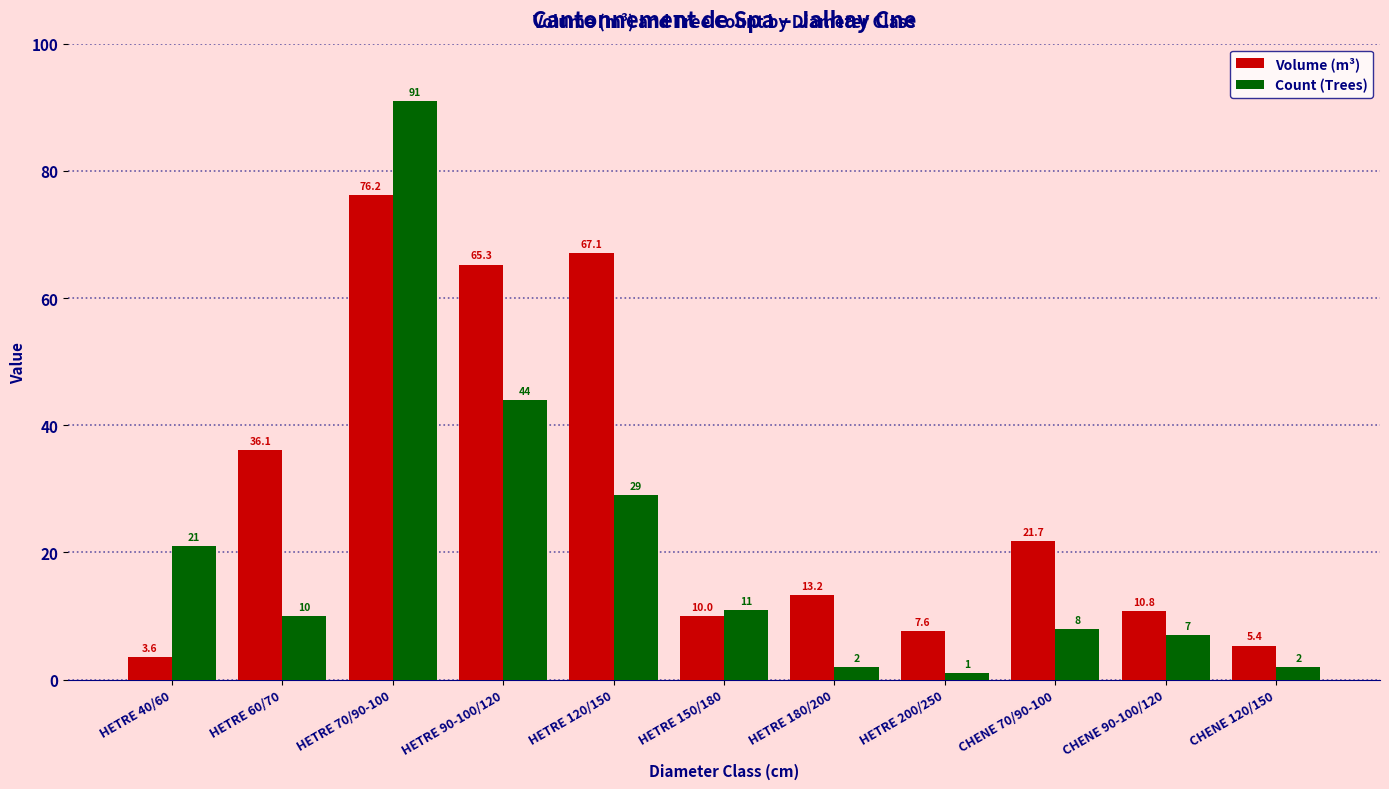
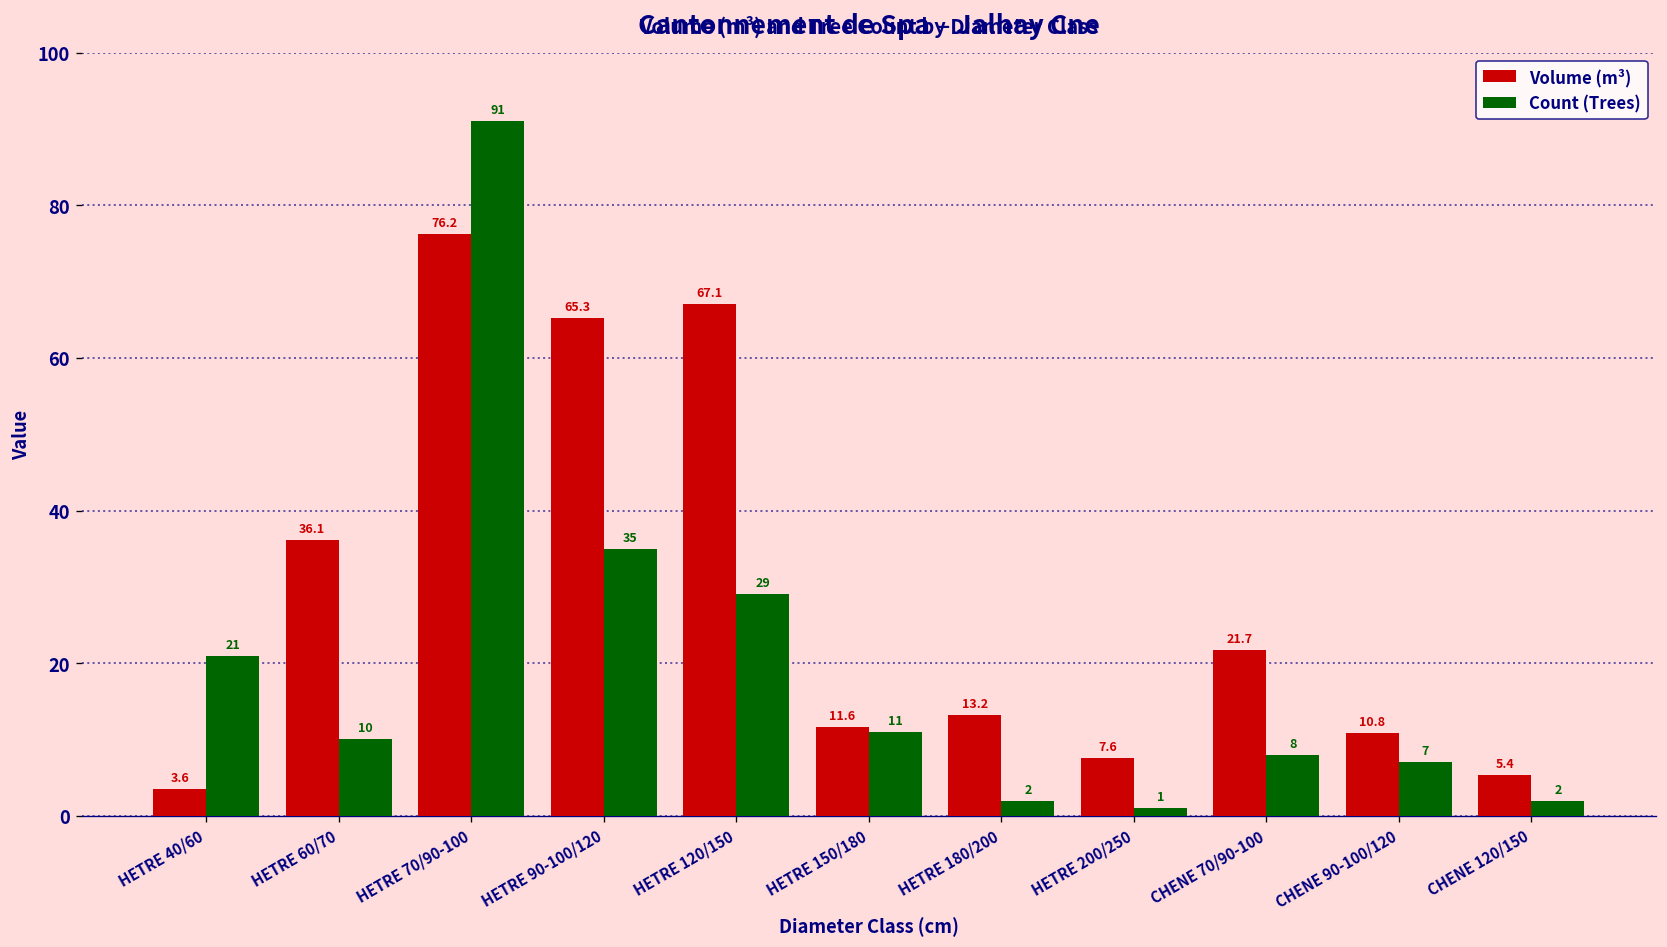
Count (Trees), HETRE 90-100/120: 44 -> 35
Volume (m³), HETRE 150/180: 10.0 -> 11.6
